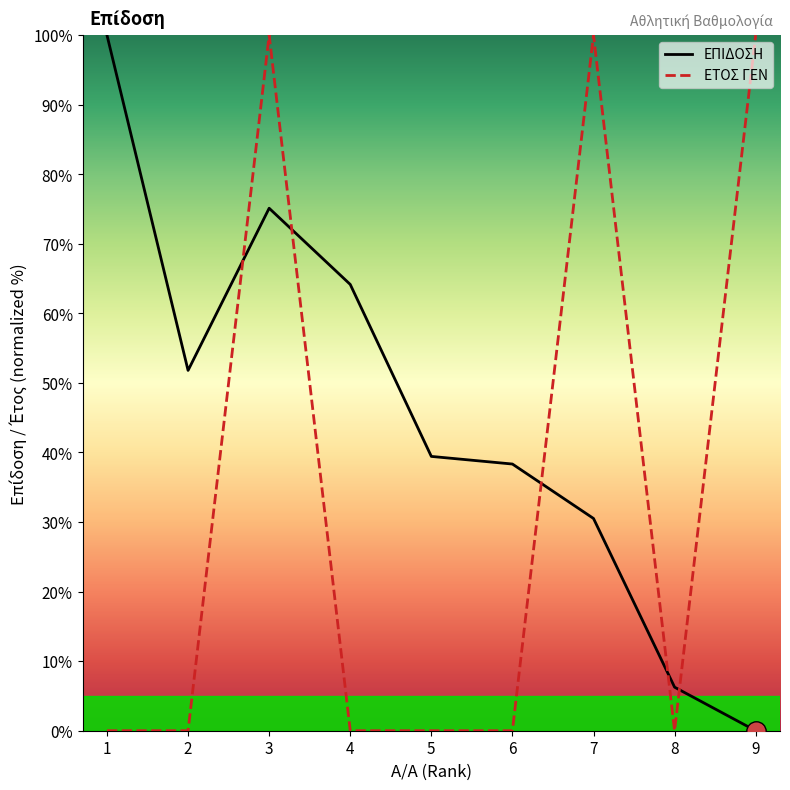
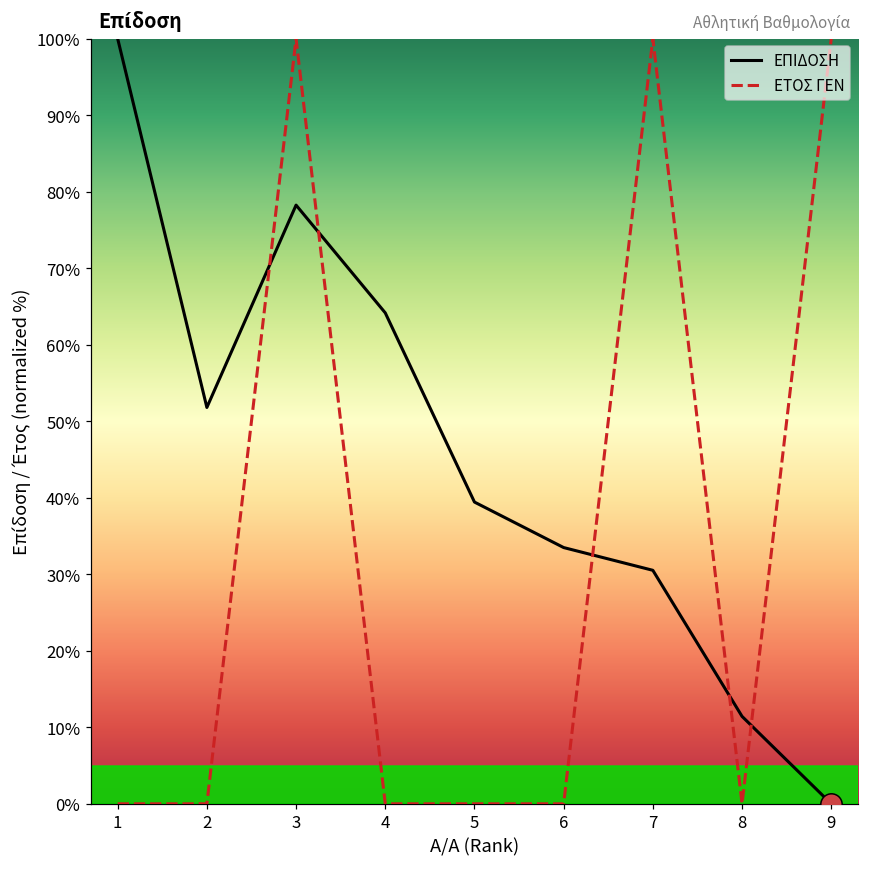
ΕΠΙΔΟΣΗ, 3: 75% -> 78%
ΕΠΙΔΟΣΗ, 6: 38% -> 33%
ΕΠΙΔΟΣΗ, 8: 6% -> 11%
